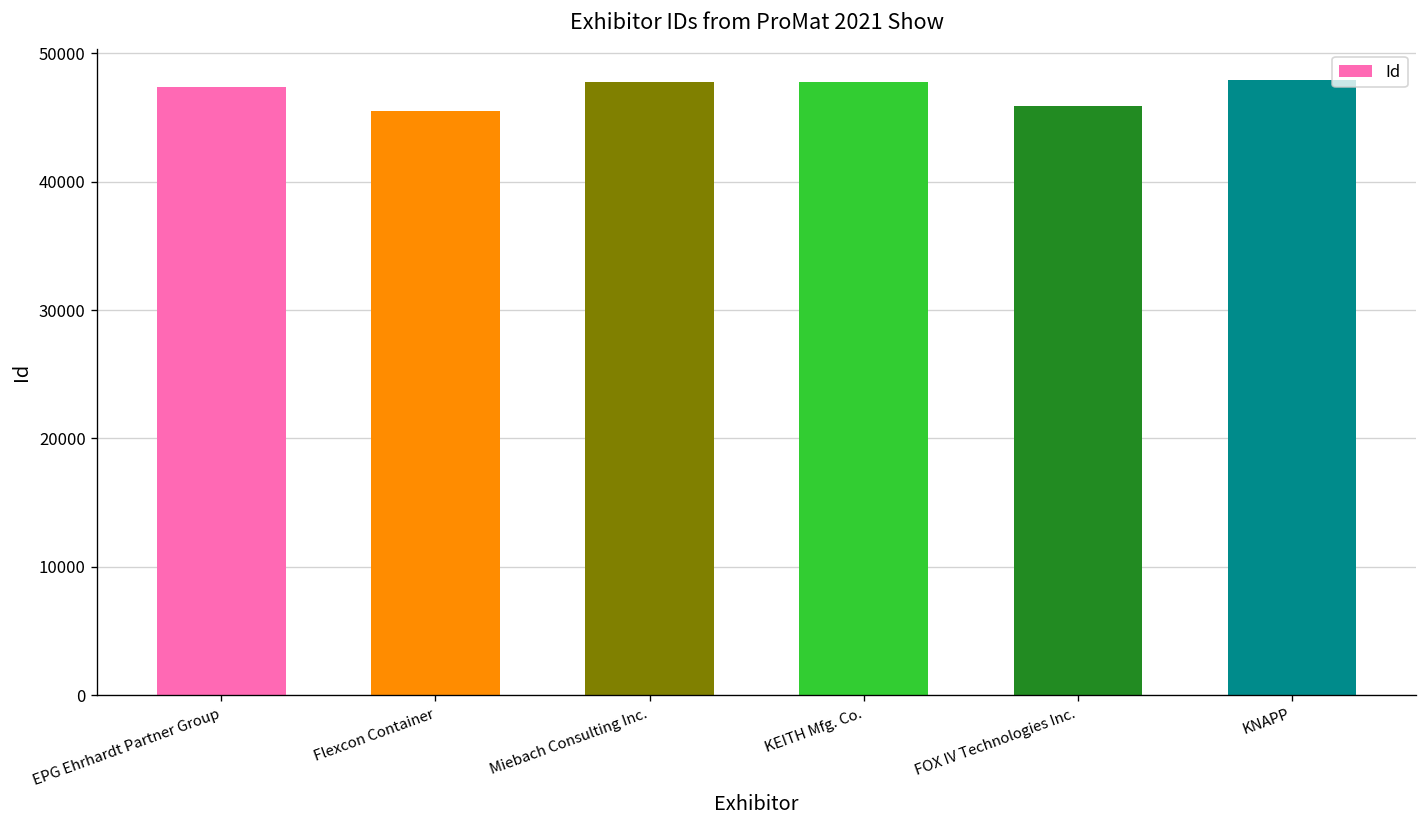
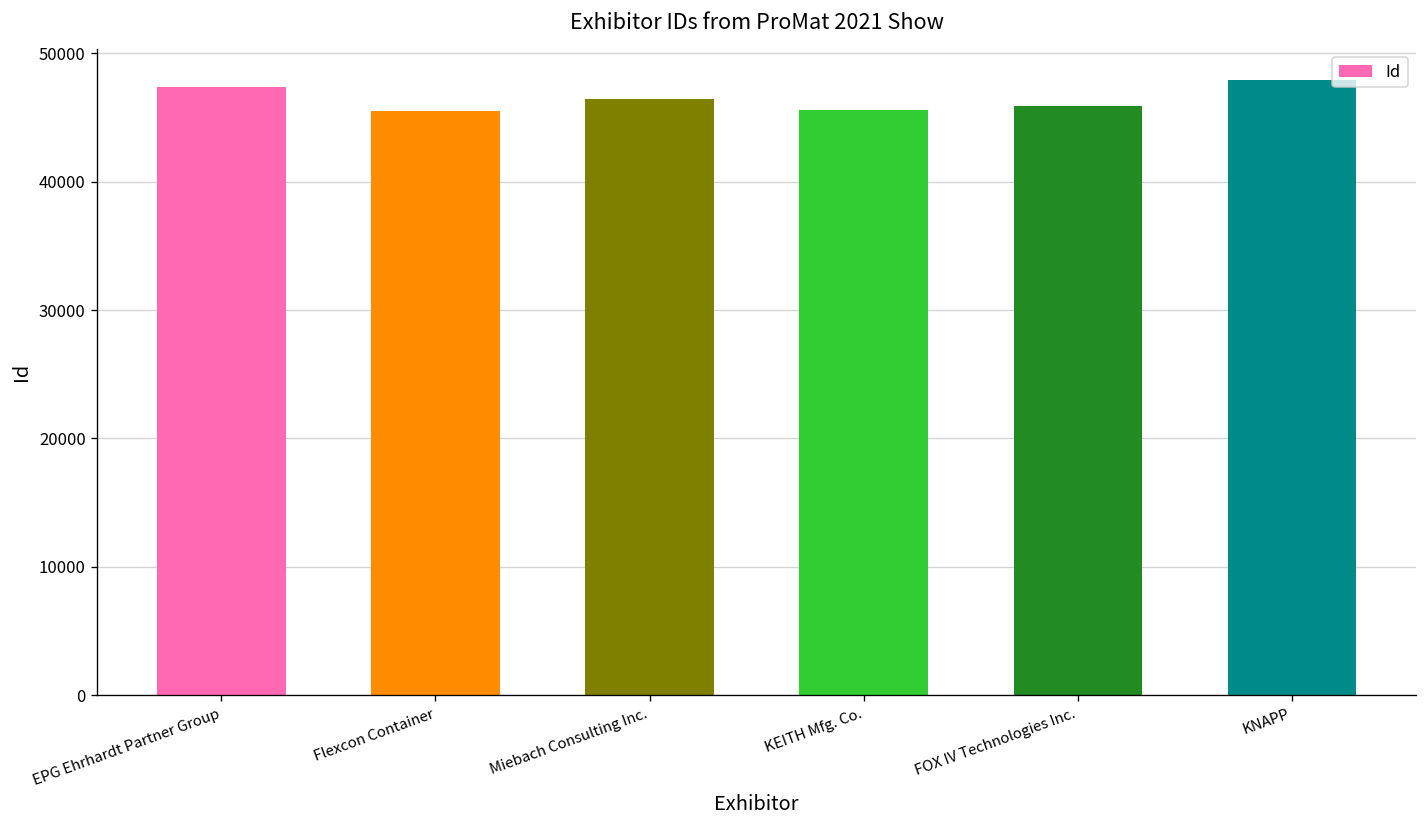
Miebach Consulting Inc.: 47700 -> 46400
KEITH Mfg. Co.: 47800 -> 45600
